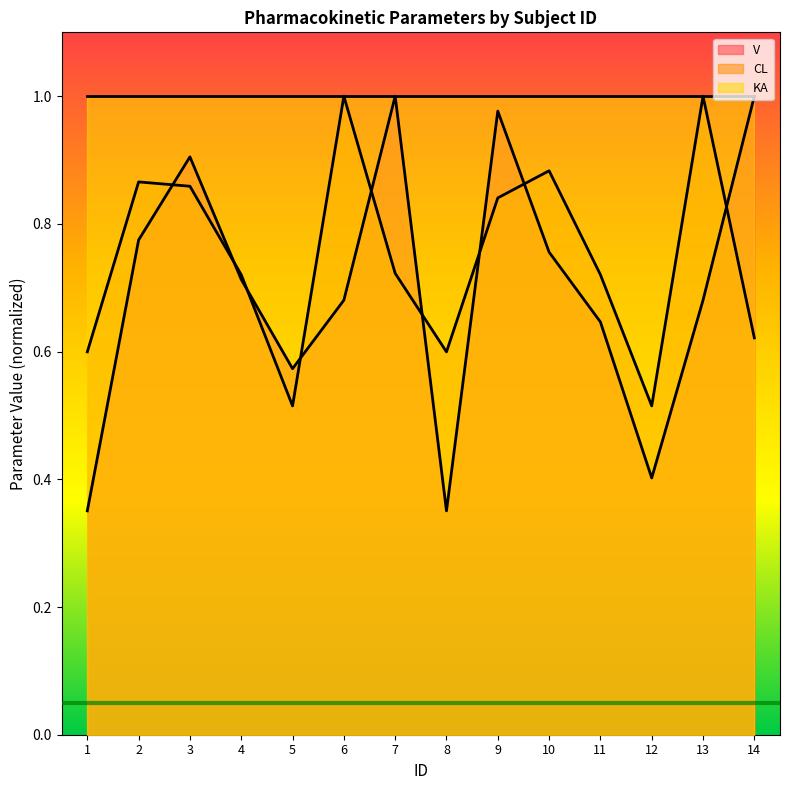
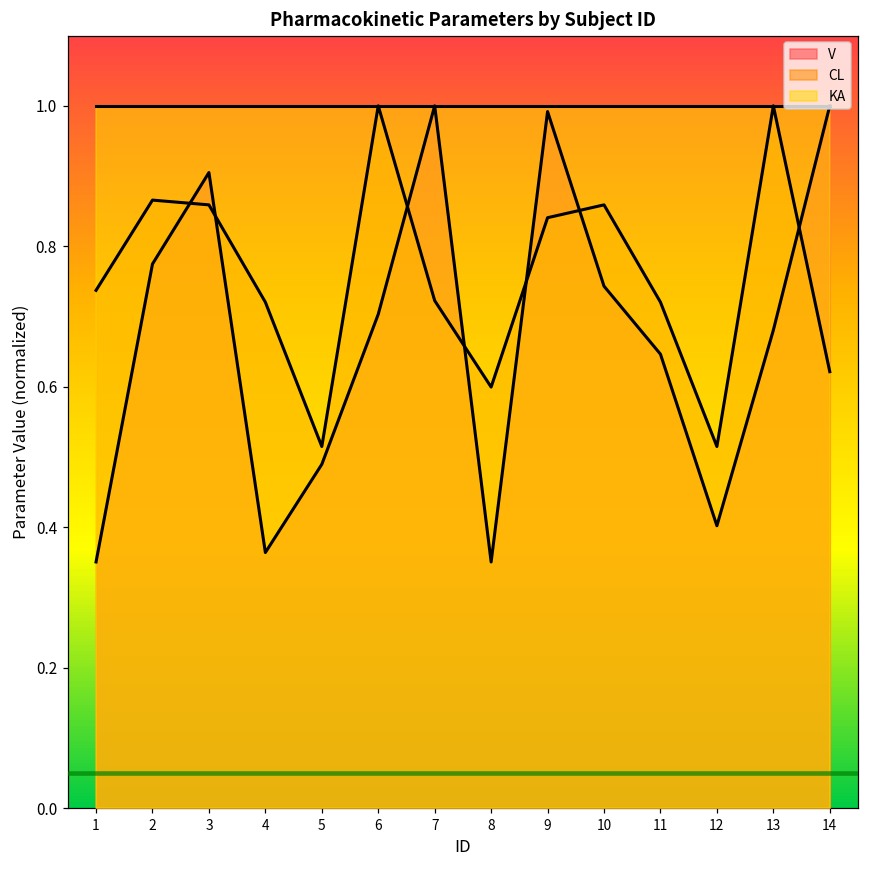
CL, 1: 0.60 -> 0.74
V, 4: 0.71 -> 0.36
V, 5: 0.57 -> 0.49
V, 6: 0.68 -> 0.70
V, 9: 0.98 -> 0.99
V, 10: 0.76 -> 0.74
CL, 10: 0.88 -> 0.86
